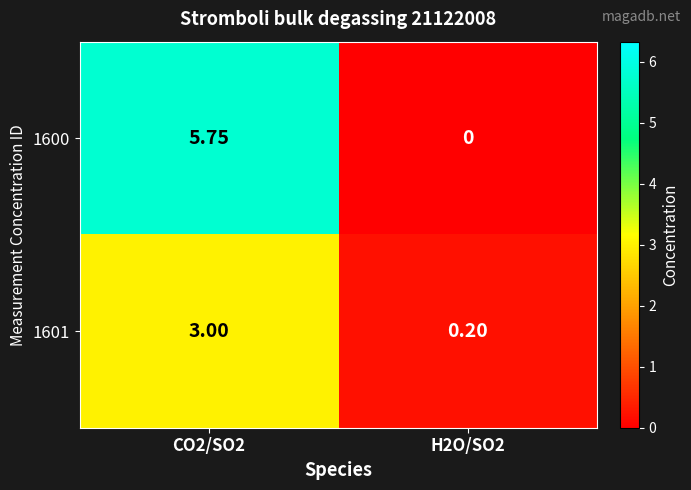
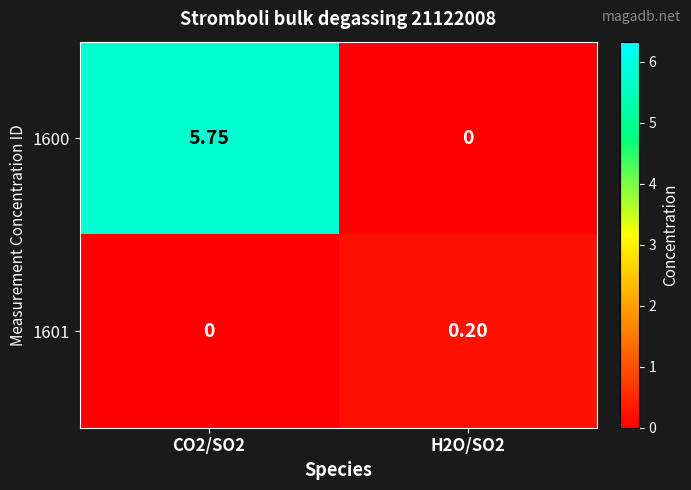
1601, CO2/SO2: 3.00 -> 0
